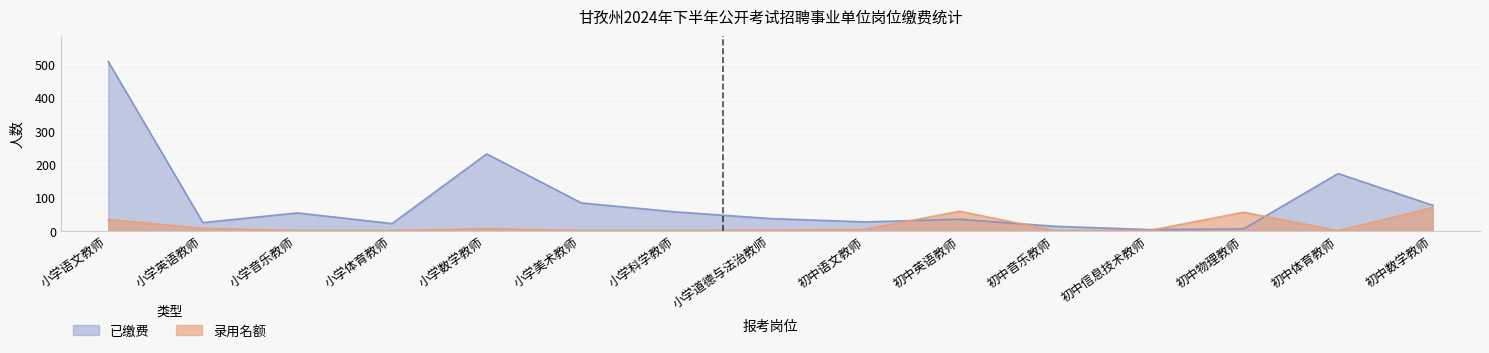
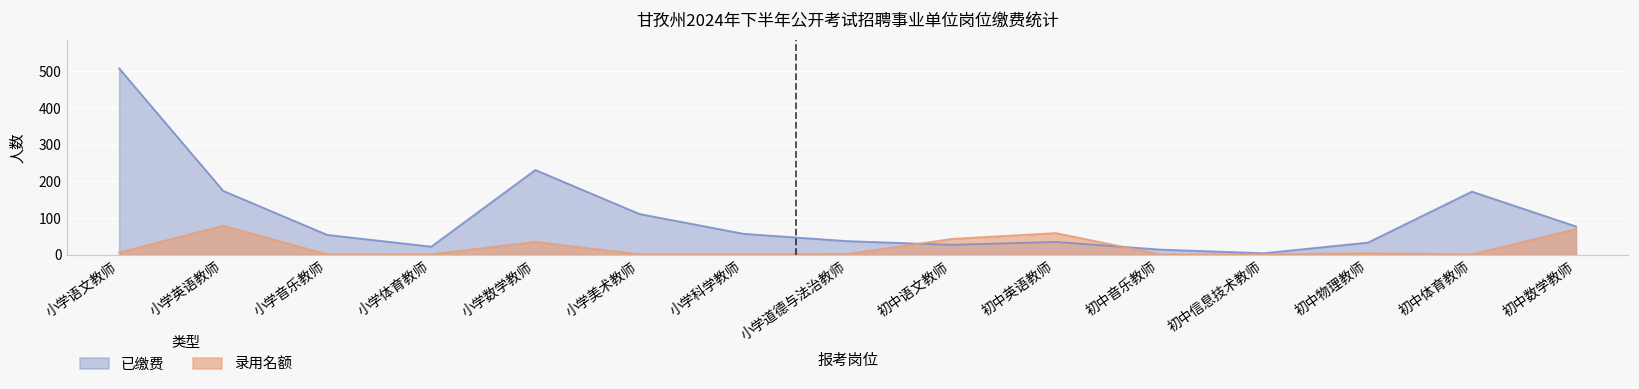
录用名额, 小学语文教师: 30 -> 10
已缴费, 小学英语教师: 30 -> 170
录用名额, 小学英语教师: 10 -> 80
录用名额, 小学数学教师: 10 -> 40
已缴费, 小学美术教师: 80 -> 110
录用名额, 初中语文教师: 10 -> 40
已缴费, 初中物理教师: 10 -> 30
录用名额, 初中物理教师: 60 -> 0
